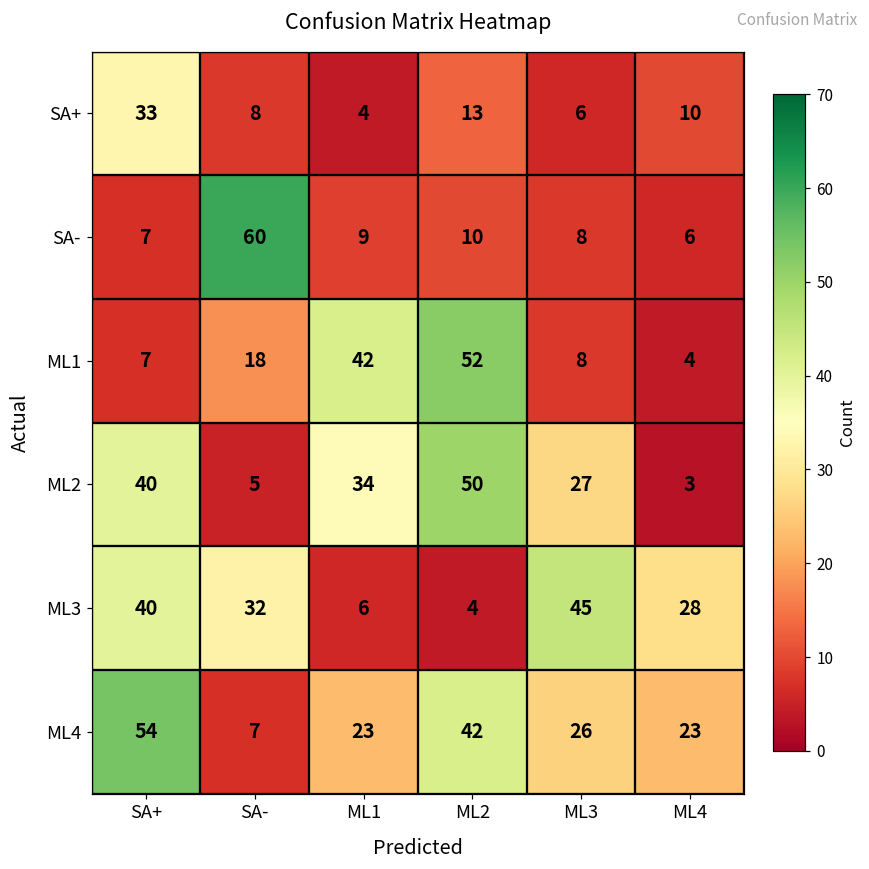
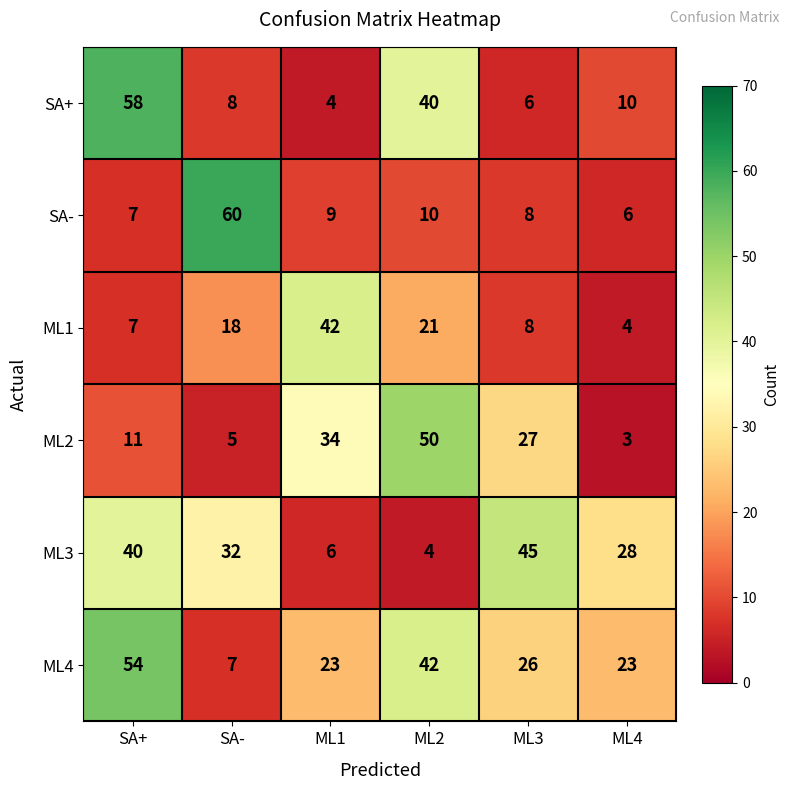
SA+, SA+: 33 -> 58
SA+, ML2: 13 -> 40
ML1, ML2: 52 -> 21
ML2, SA+: 40 -> 11
